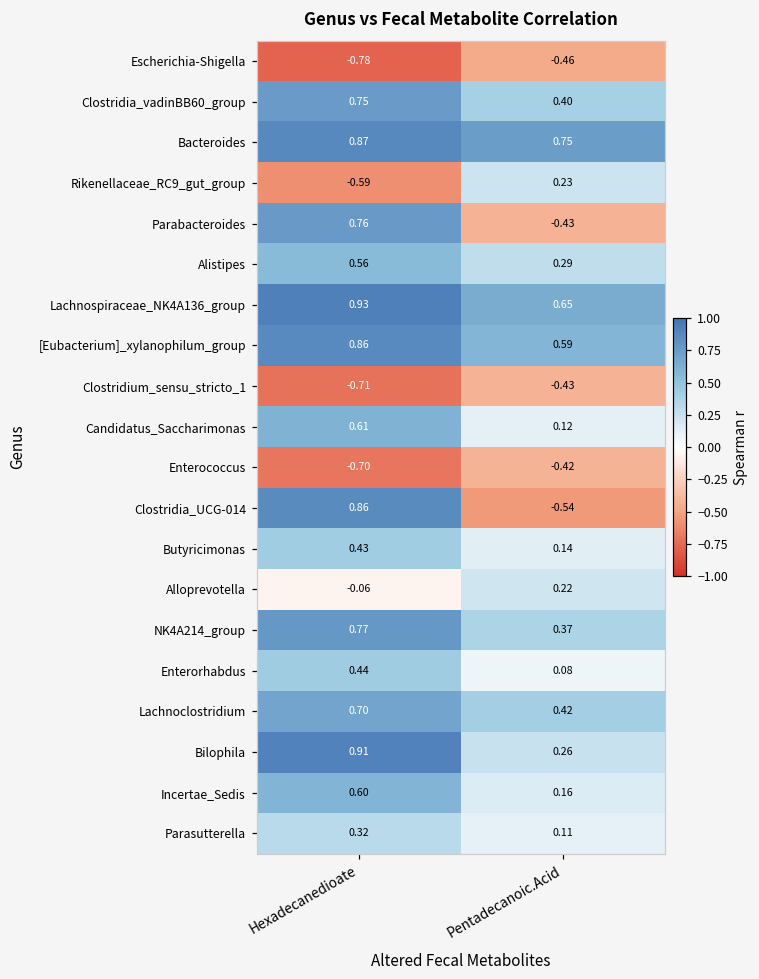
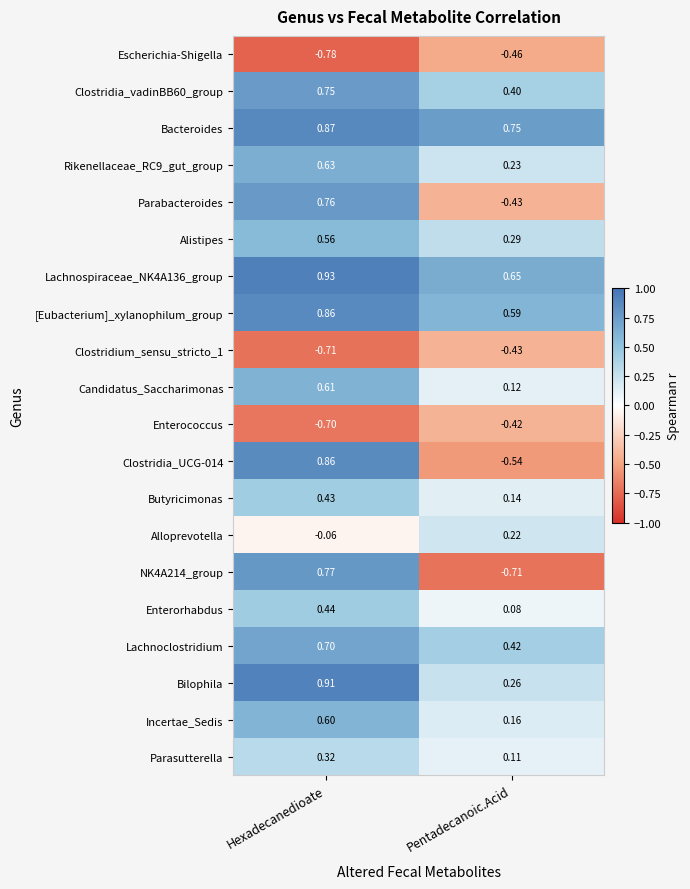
Rikenellaceae_RC9_gut_group, Hexadecanedioate: -0.59 -> 0.63
NK4A214_group, Pentadecanoic.Acid: 0.37 -> -0.71
